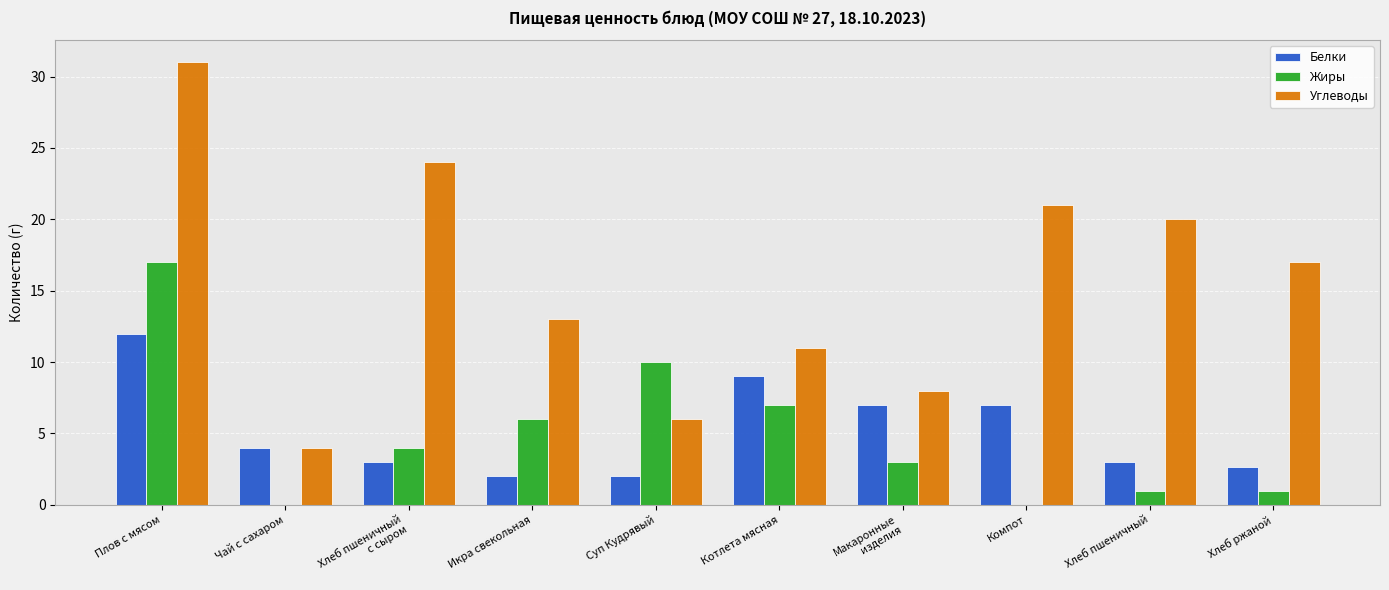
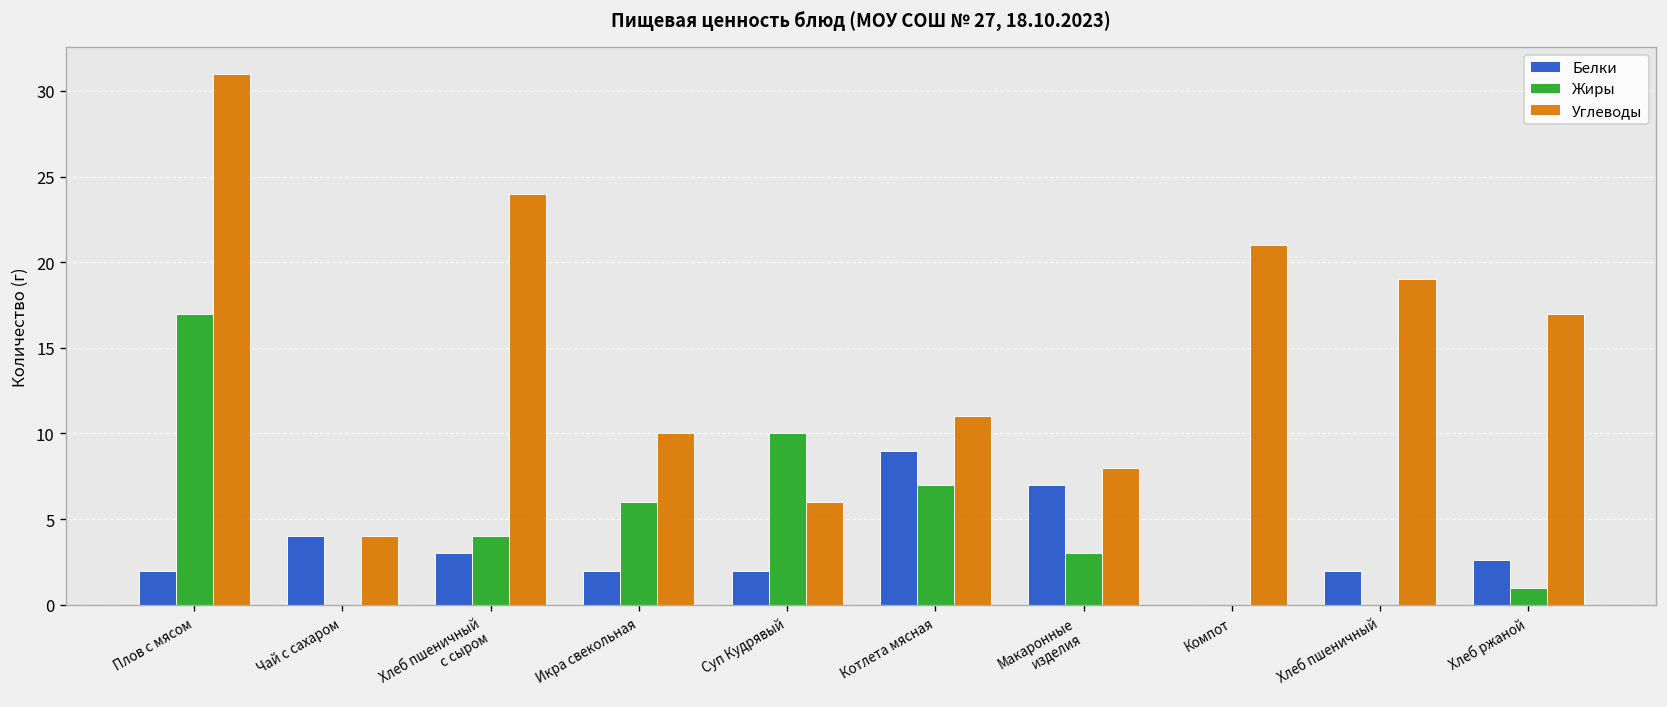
Белки, Плов с мясом: 12 -> 2
Углеводы, Икра свекольная: 13 -> 10
Белки, Компот: 7 -> 0
Белки, Хлеб пшеничный: 3 -> 2
Жиры, Хлеб пшеничный: 1 -> 0
Углеводы, Хлеб пшеничный: 20 -> 19
